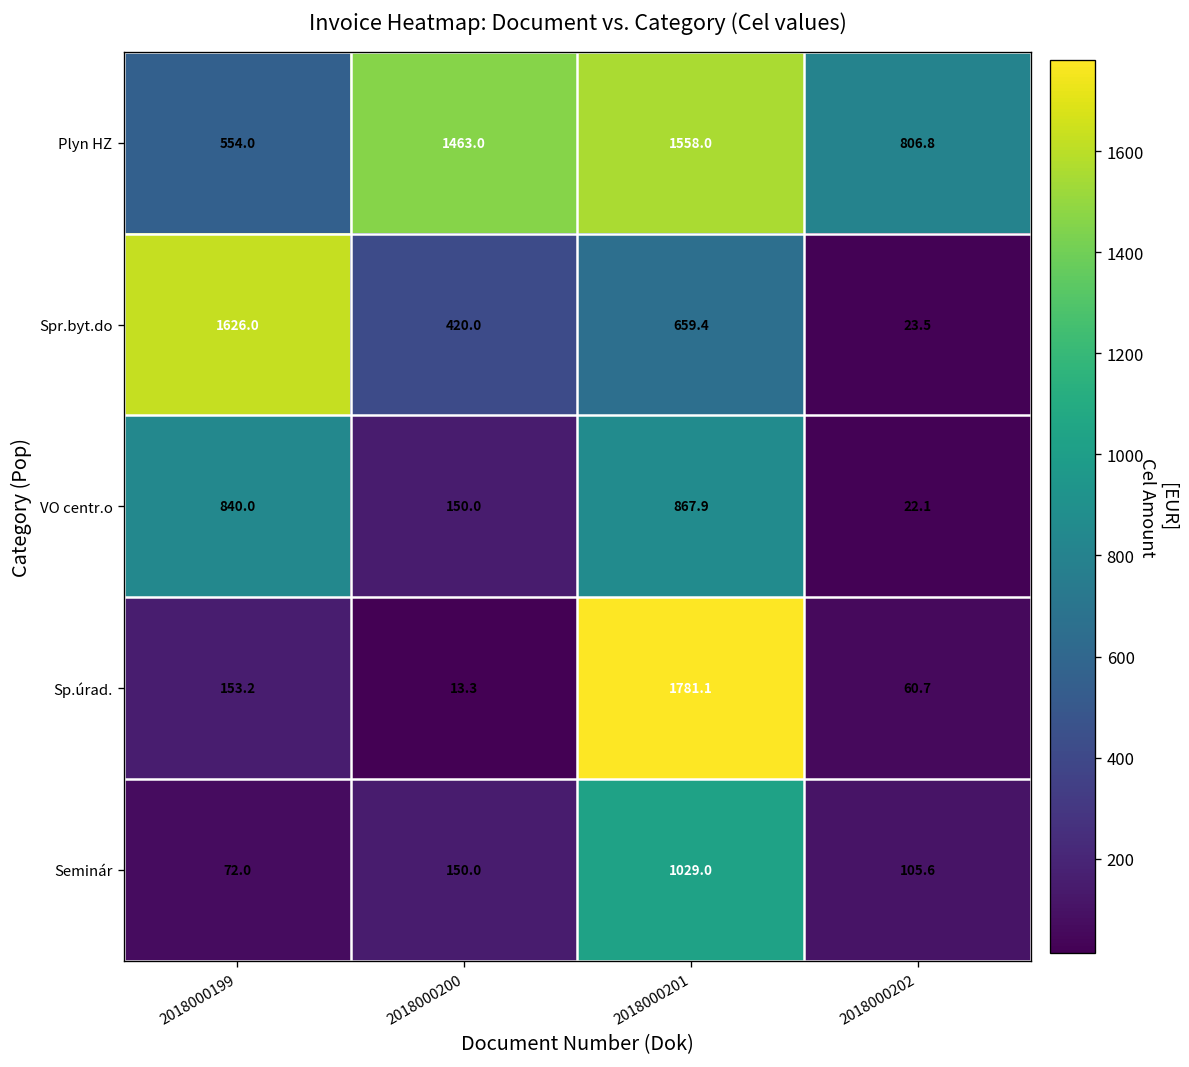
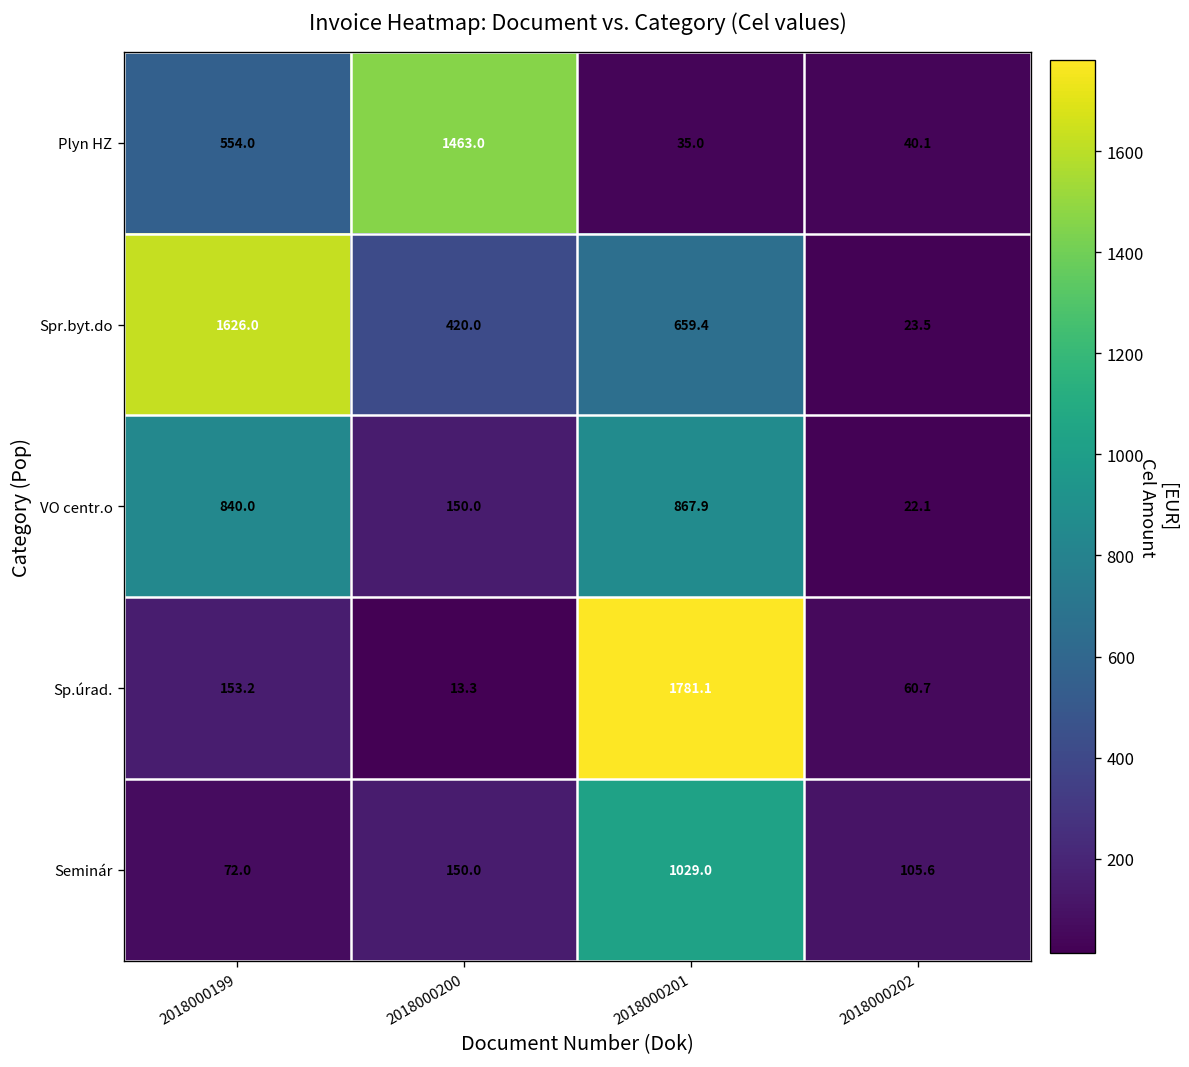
Plyn HZ, 2018000201: 1558.0 -> 35.0
Plyn HZ, 2018000202: 806.8 -> 40.1
